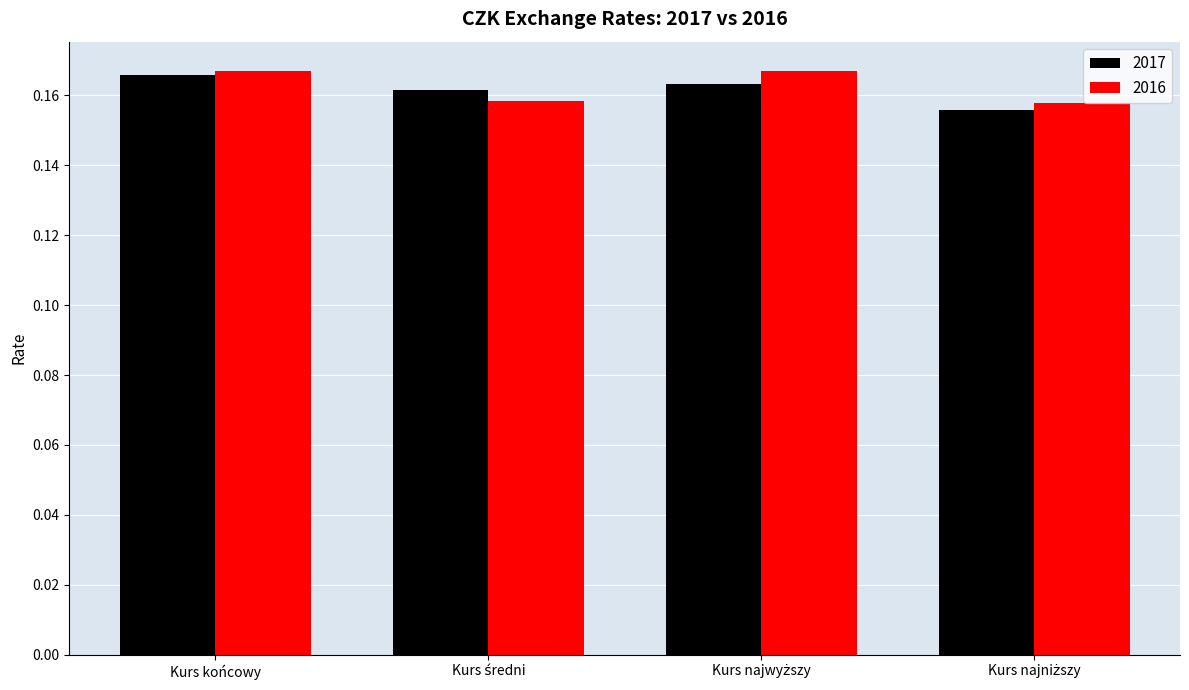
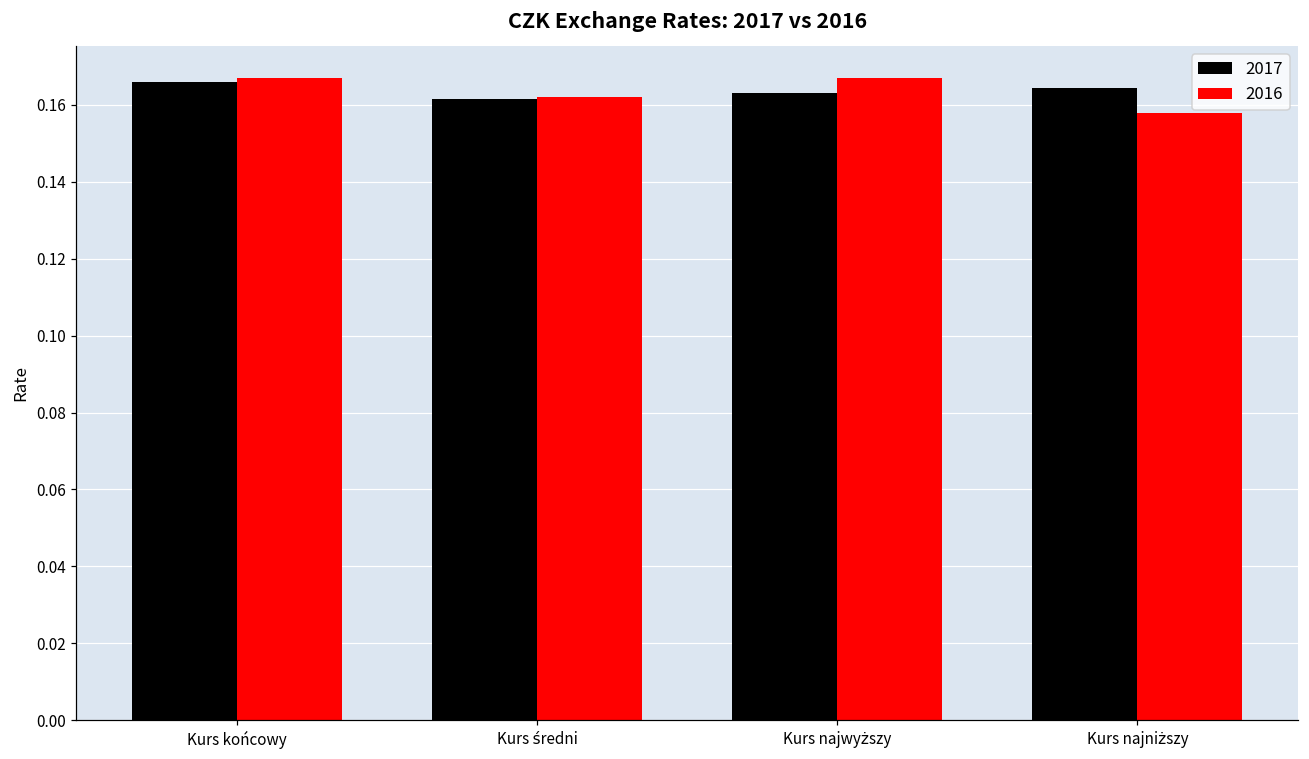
2016, Kurs średni: 0.158 -> 0.162
2017, Kurs najniższy: 0.156 -> 0.164
